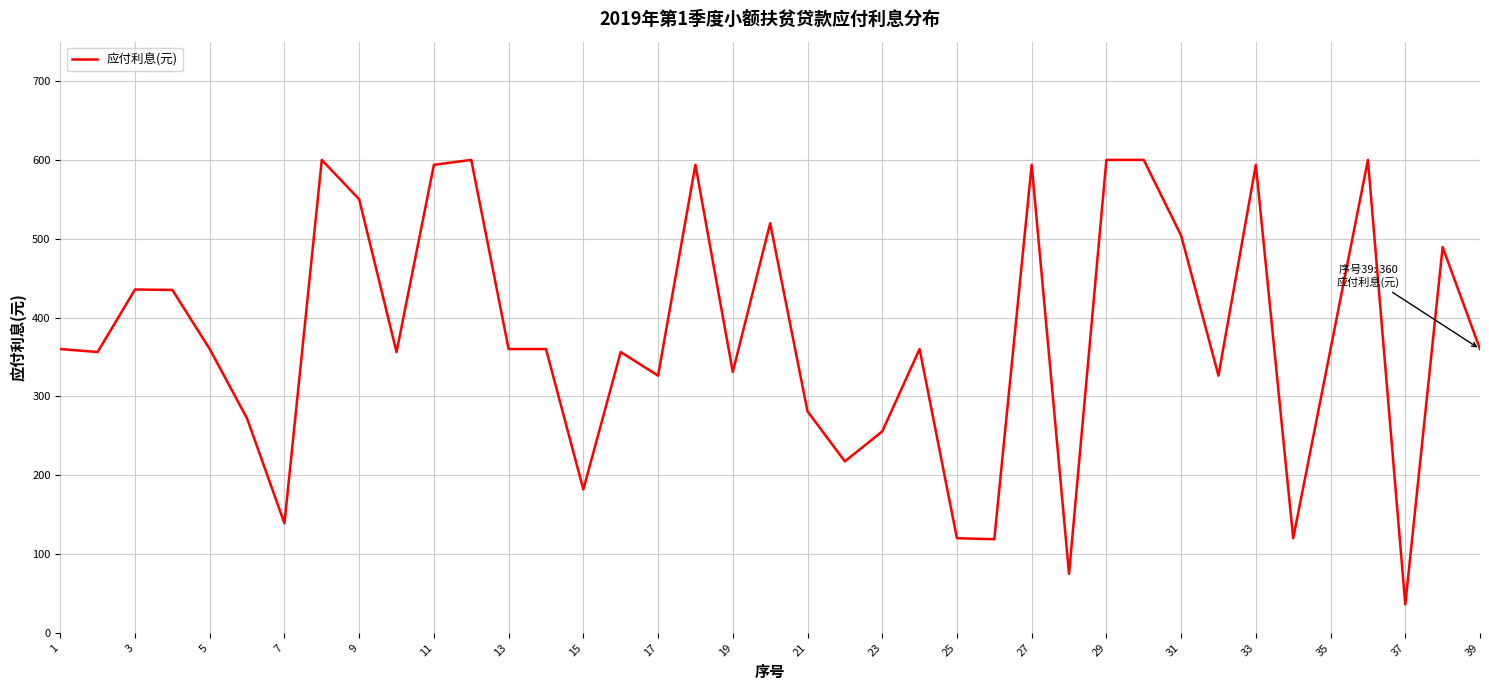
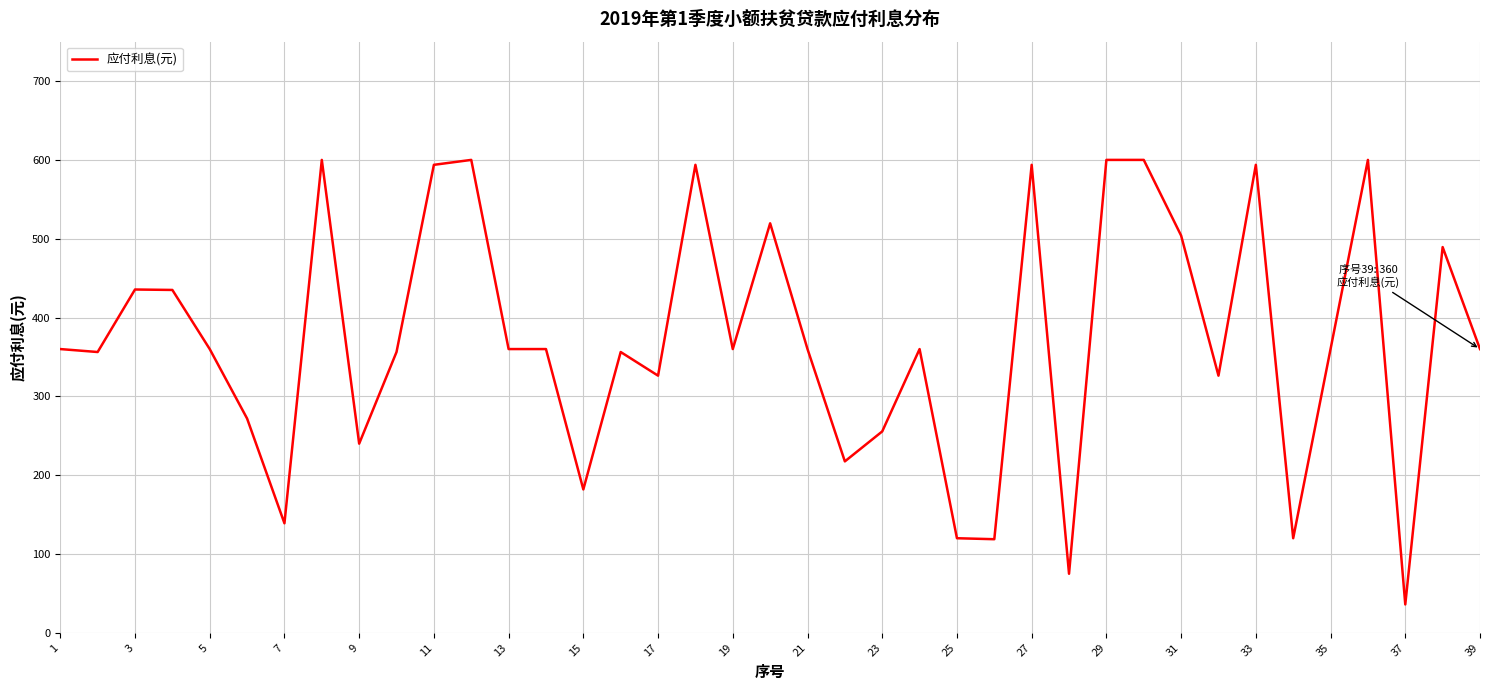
9: 550 -> 240
19: 330 -> 360
21: 280 -> 360
